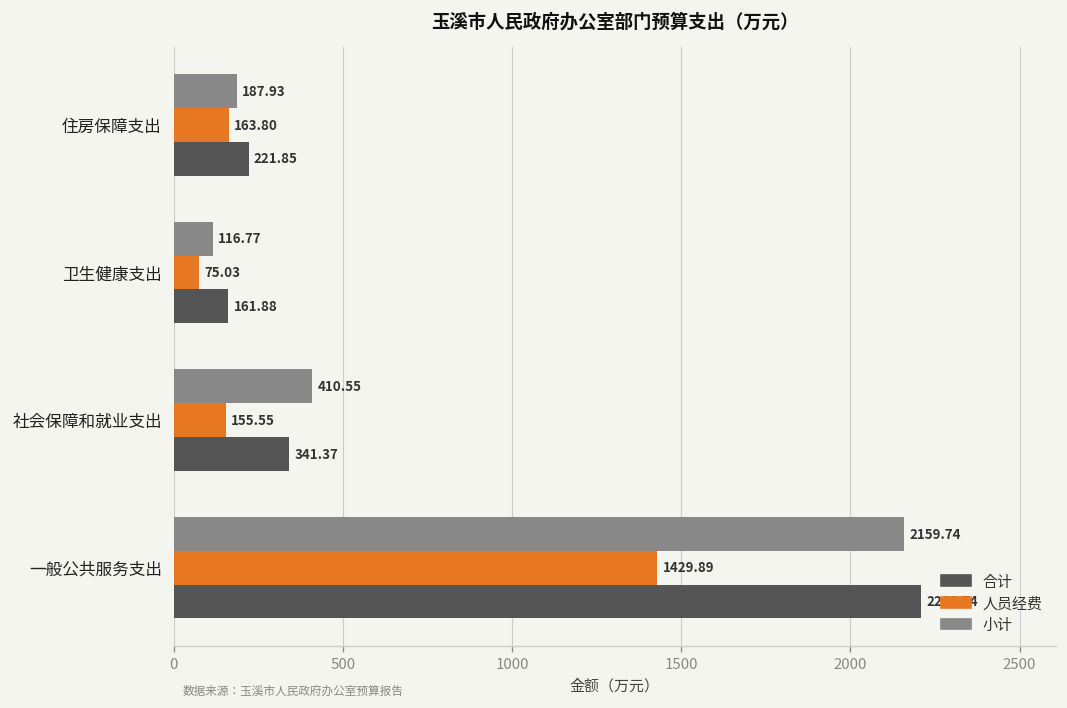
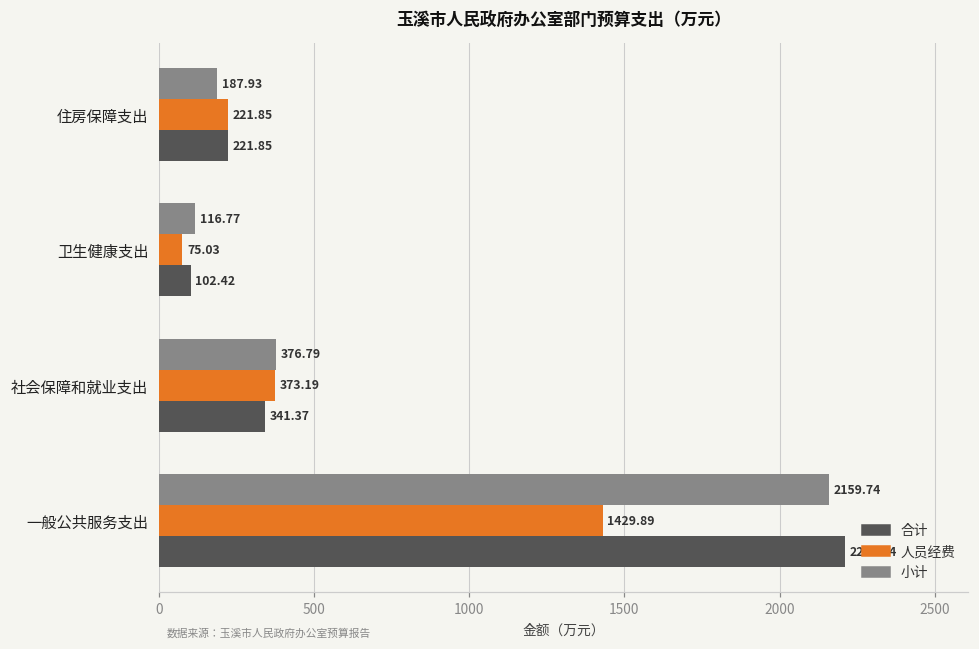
人员经费, 住房保障支出: 163.80 -> 221.85
合计, 卫生健康支出: 161.88 -> 102.42
小计, 社会保障和就业支出: 410.55 -> 376.79
人员经费, 社会保障和就业支出: 155.55 -> 373.19
